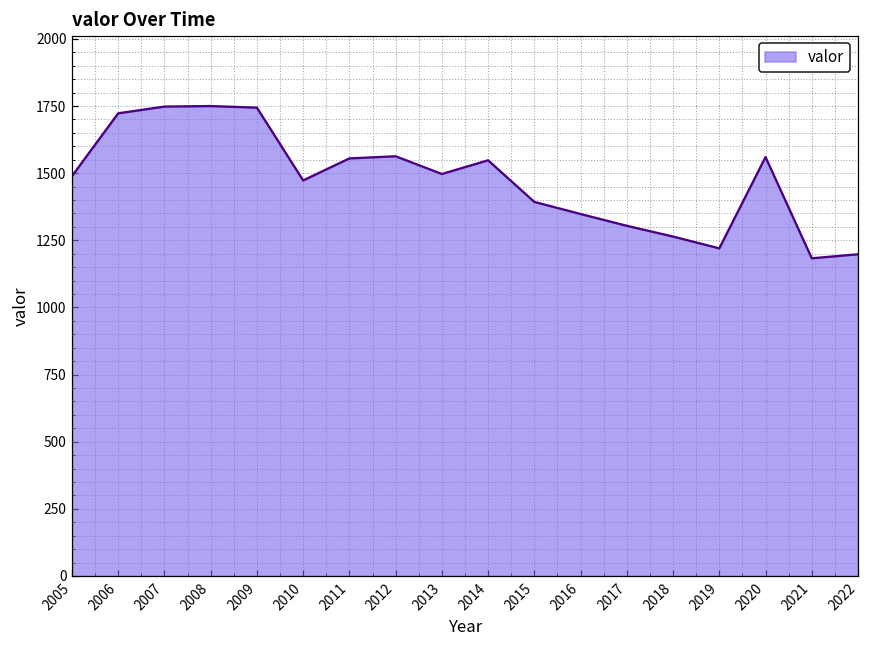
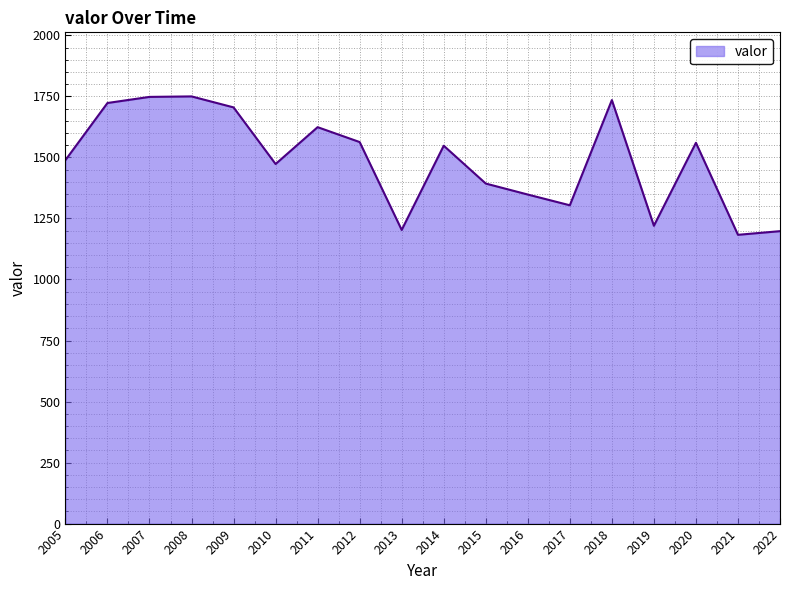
2009: 1740 -> 1710
2011: 1560 -> 1620
2013: 1500 -> 1200
2018: 1260 -> 1740
